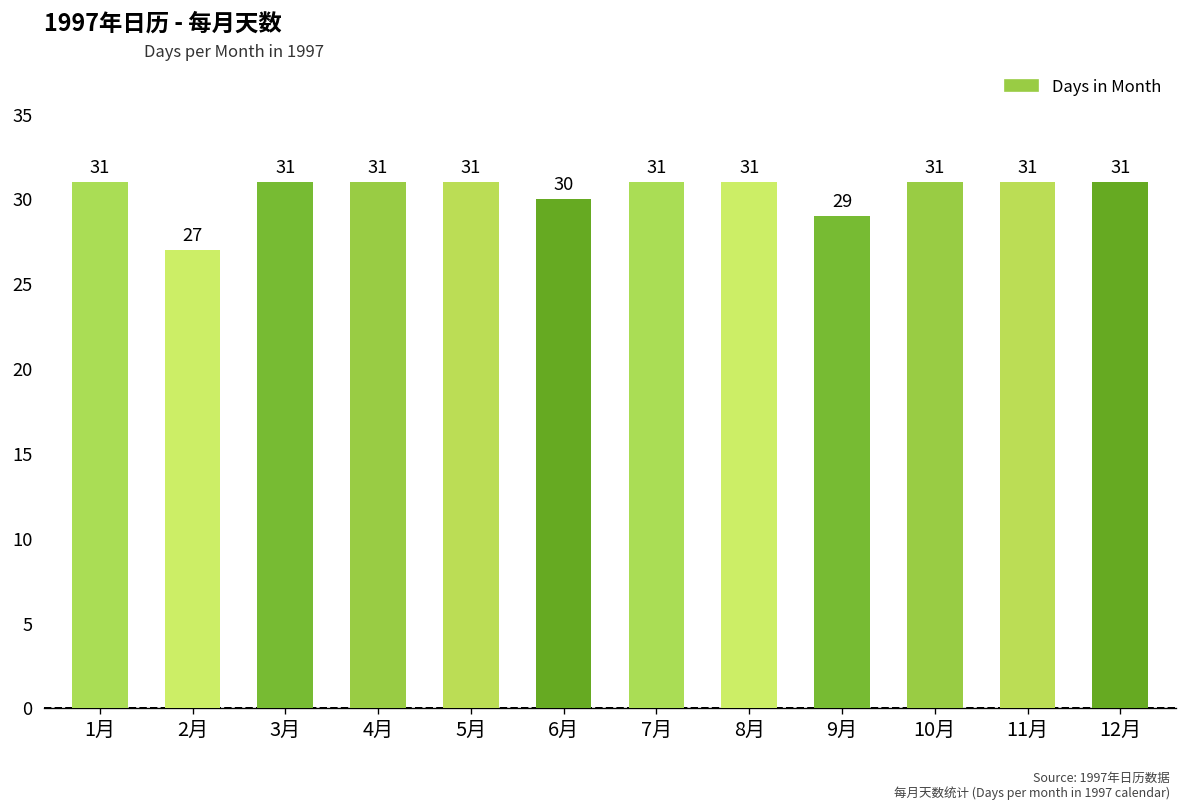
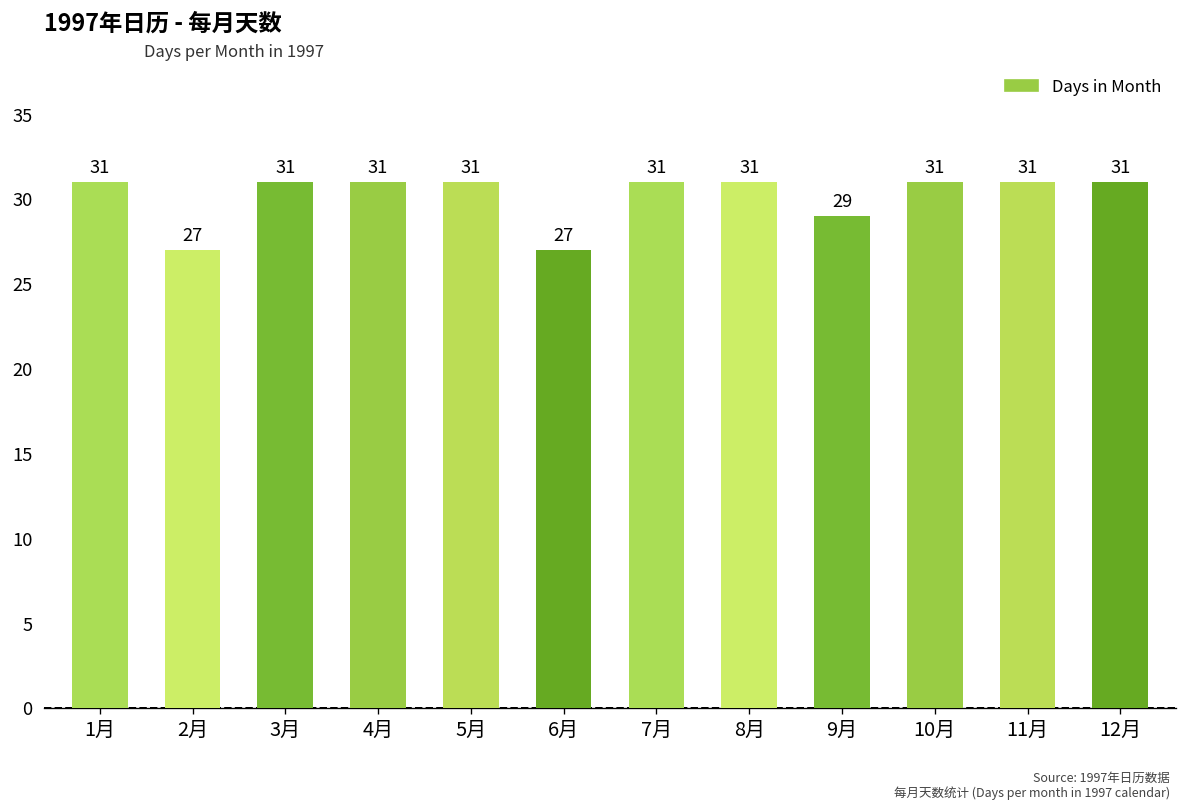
6月: 30 -> 27
